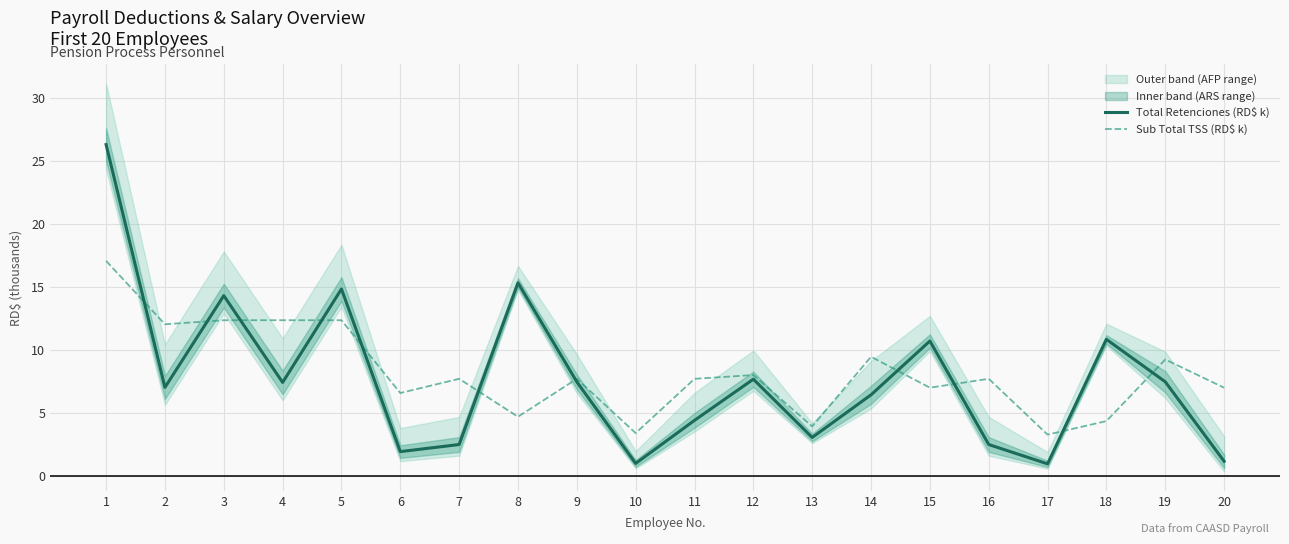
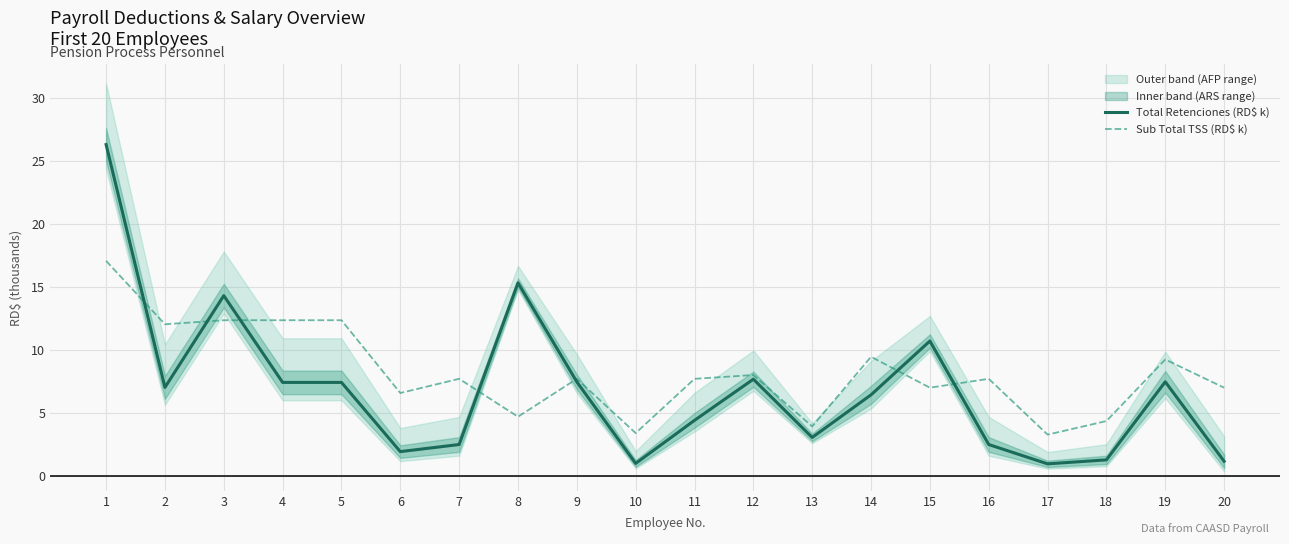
Total Retenciones (RD$ k), 5: 14.9 -> 7.5
Total Retenciones (RD$ k), 18: 10.9 -> 1.3
